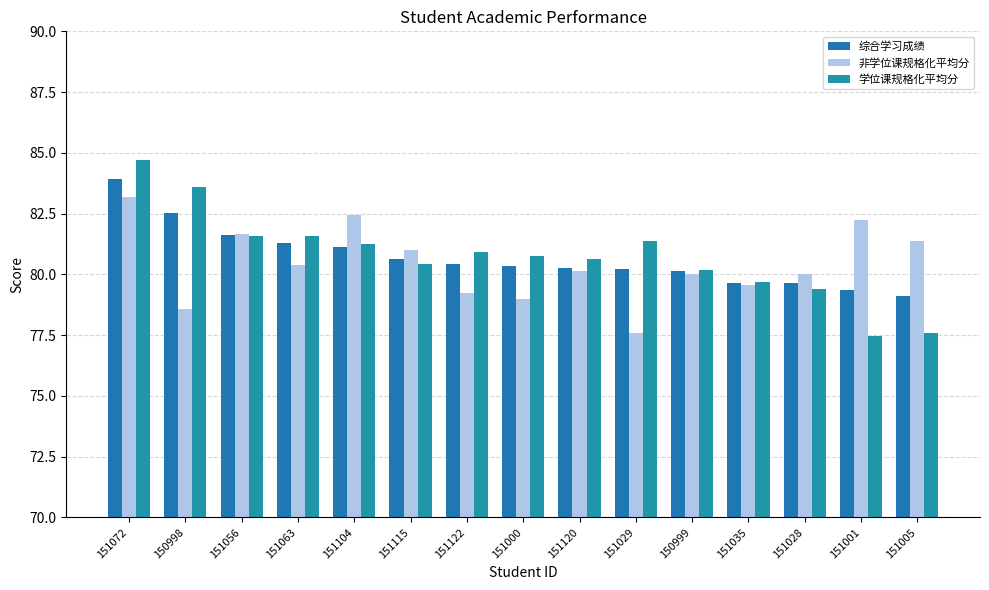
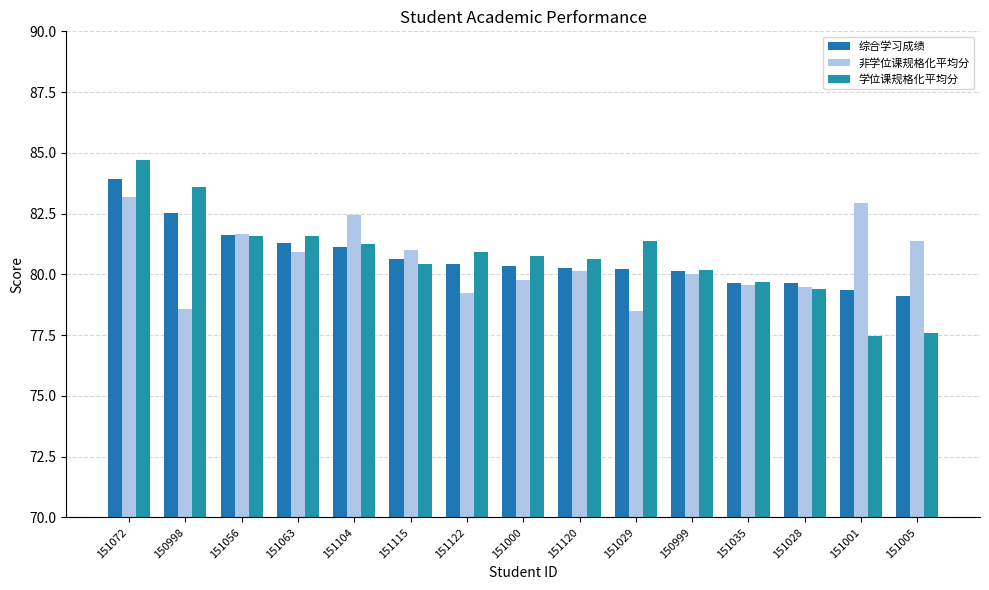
非学位课规格化平均分, 151063: 80.4 -> 80.9
非学位课规格化平均分, 151000: 79.0 -> 79.8
非学位课规格化平均分, 151029: 77.6 -> 78.5
非学位课规格化平均分, 151028: 80.0 -> 79.5
非学位课规格化平均分, 151001: 82.3 -> 82.9
